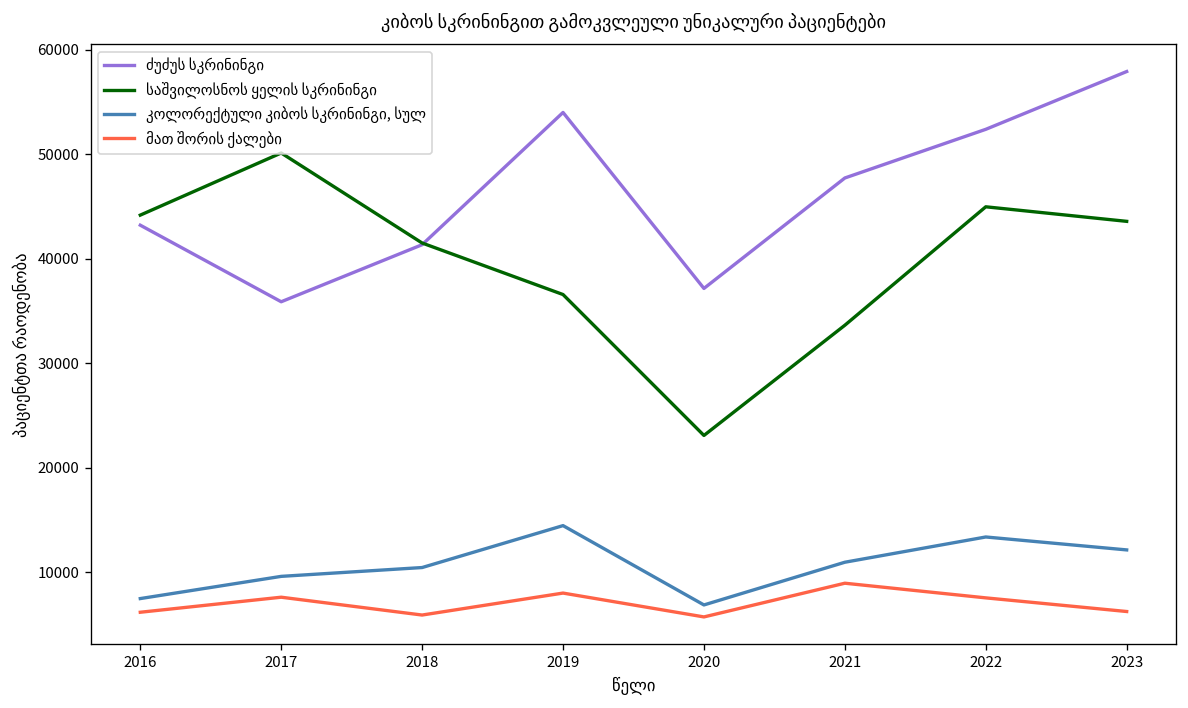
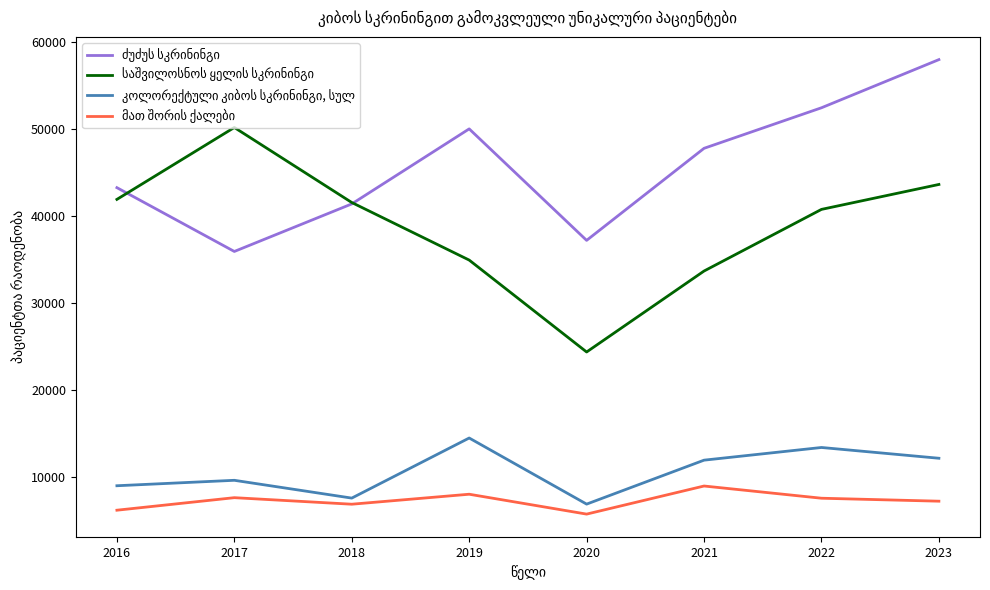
საშვილოსნოს ყელის სკრინინგი, 2016: 44000 -> 42000
კოლორექტული კიბოს სკრინინგი, სულ, 2016: 7000 -> 9000
კოლორექტული კიბოს სკრინინგი, სულ, 2018: 10000 -> 8000
მათ შორის ქალები, 2018: 6000 -> 7000
ძუძუს სკრინინგი, 2019: 54000 -> 50000
საშვილოსნოს ყელის სკრინინგი, 2019: 37000 -> 35000
საშვილოსნოს ყელის სკრინინგი, 2020: 23000 -> 24000
კოლორექტული კიბოს სკრინინგი, სულ, 2021: 11000 -> 12000
საშვილოსნოს ყელის სკრინინგი, 2022: 45000 -> 41000
მათ შორის ქალები, 2023: 6000 -> 7000
